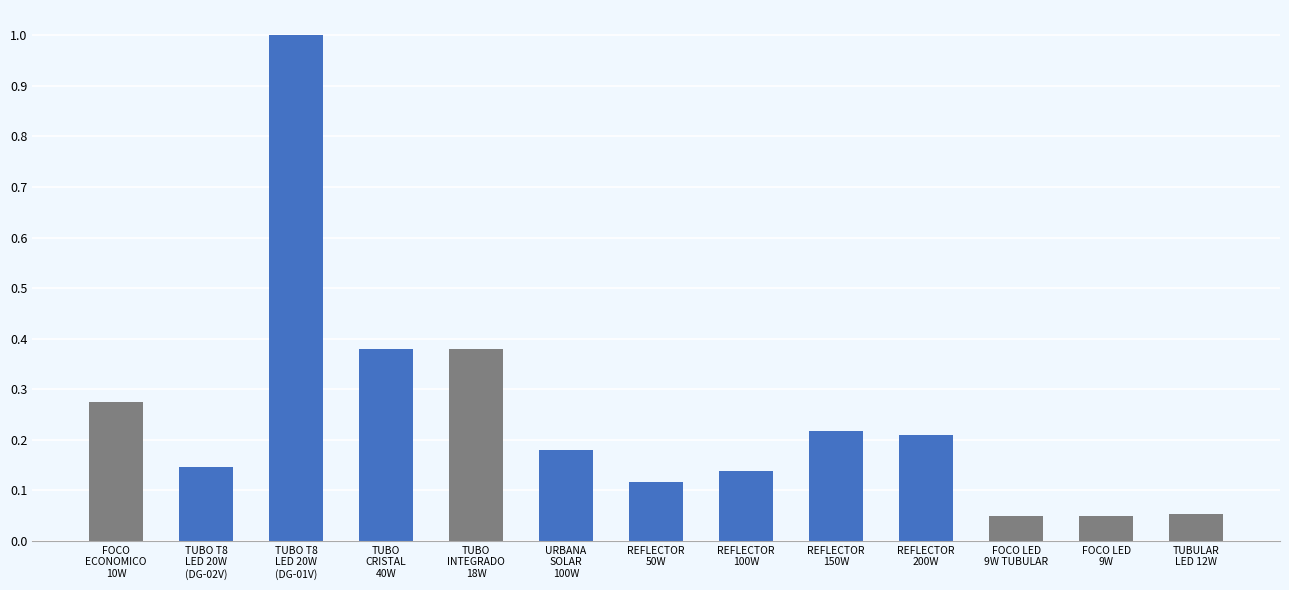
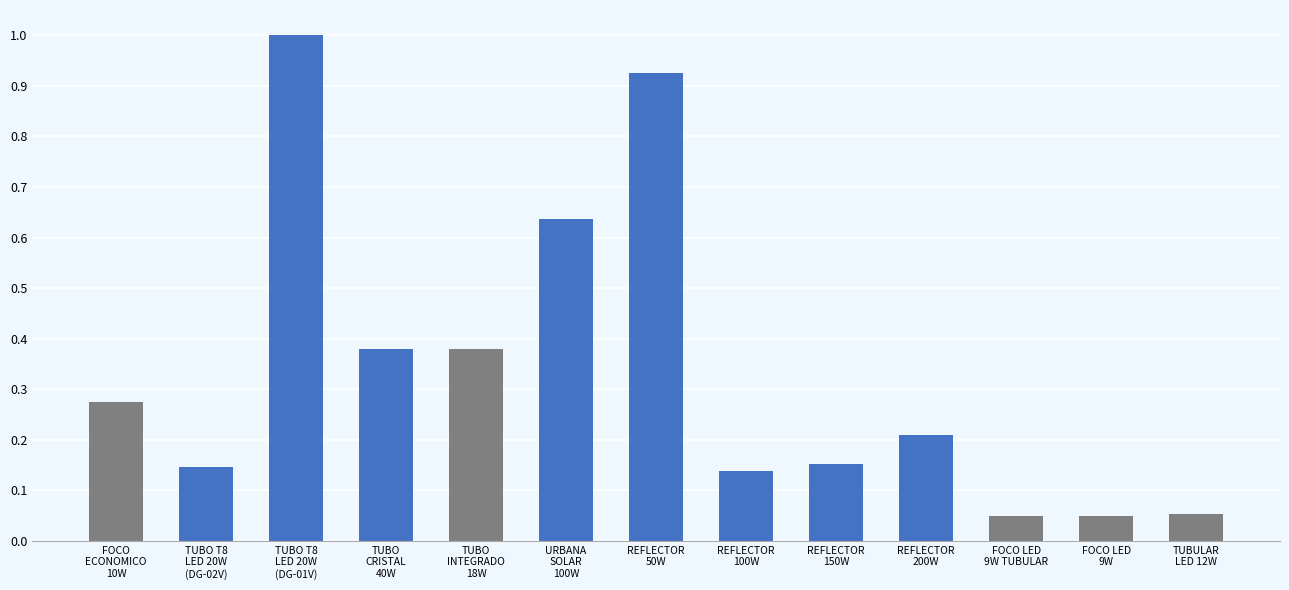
URBANA SOLAR 100W: 0.18 -> 0.64
REFLECTOR 50W: 0.12 -> 0.93
REFLECTOR 150W: 0.22 -> 0.15
